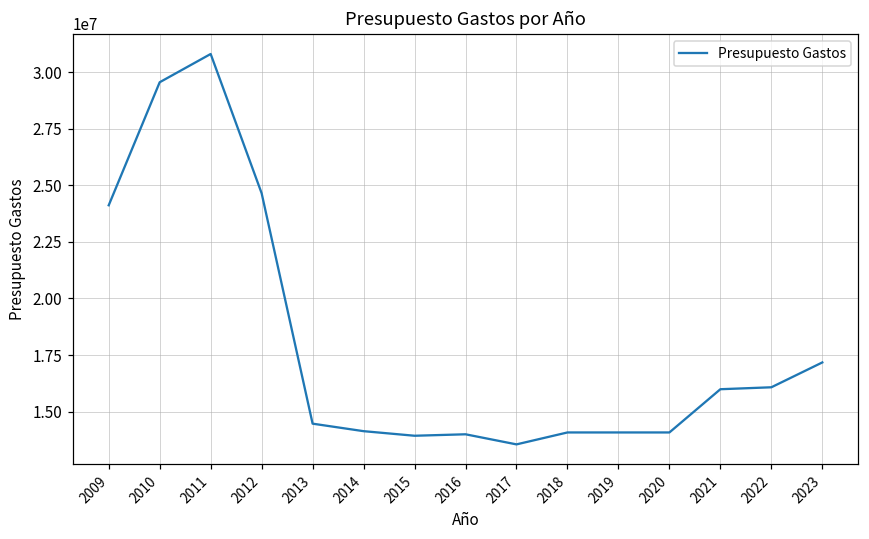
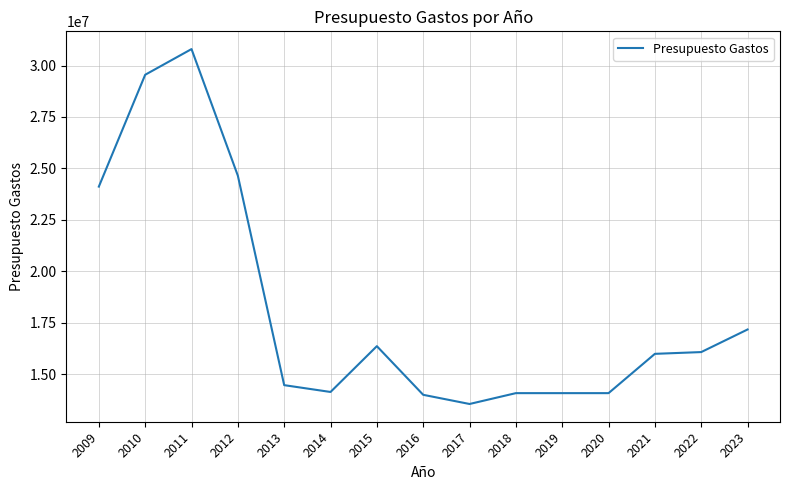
2015: 13900000 -> 16400000
